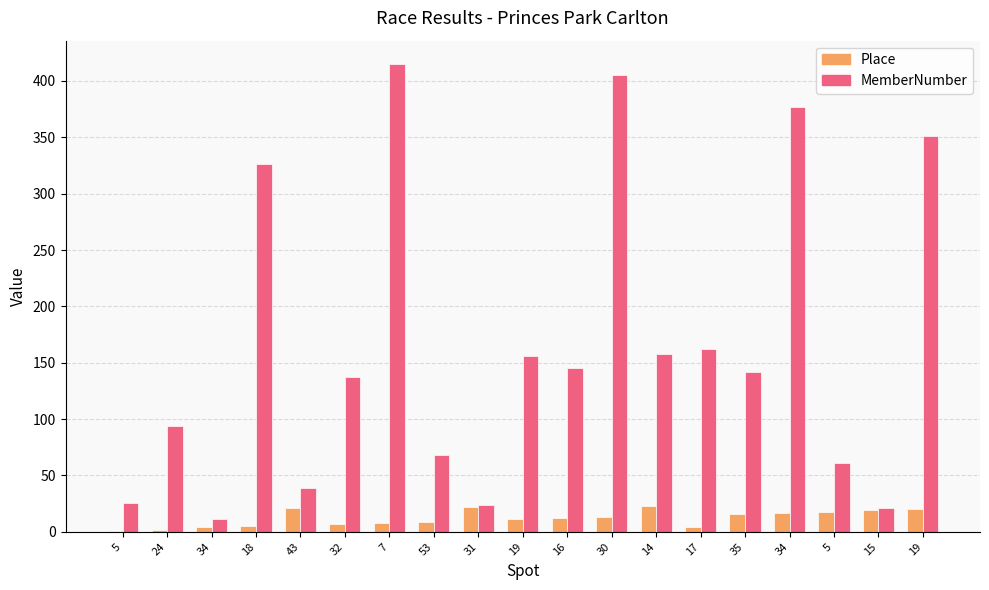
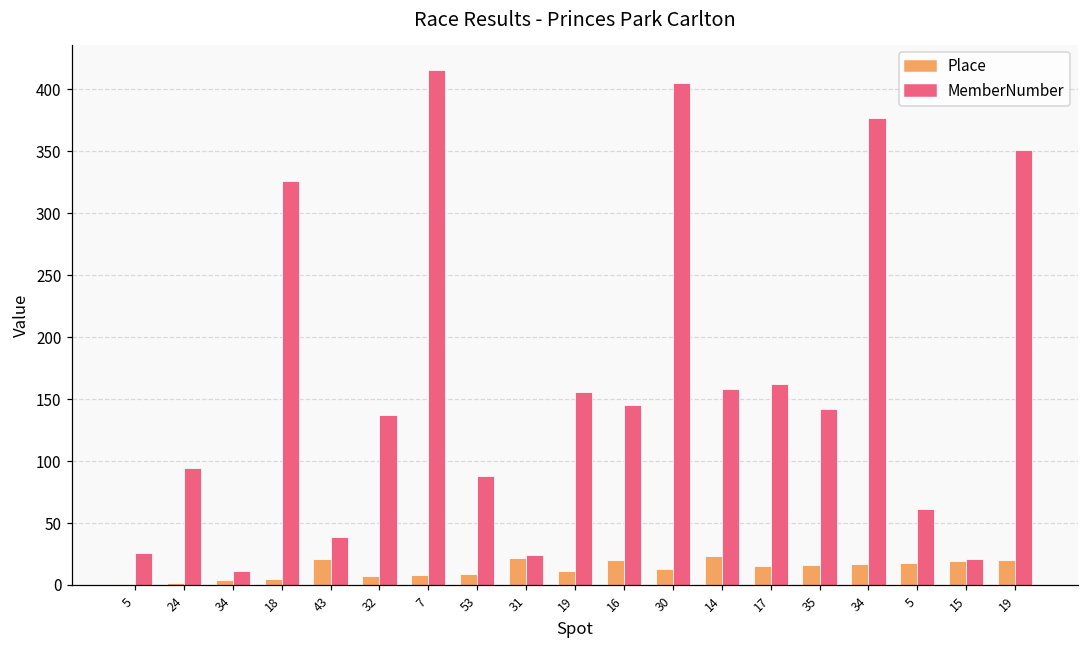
MemberNumber, 53: 68 -> 88
Place, 16: 12 -> 20
Place, 17: 4 -> 15
